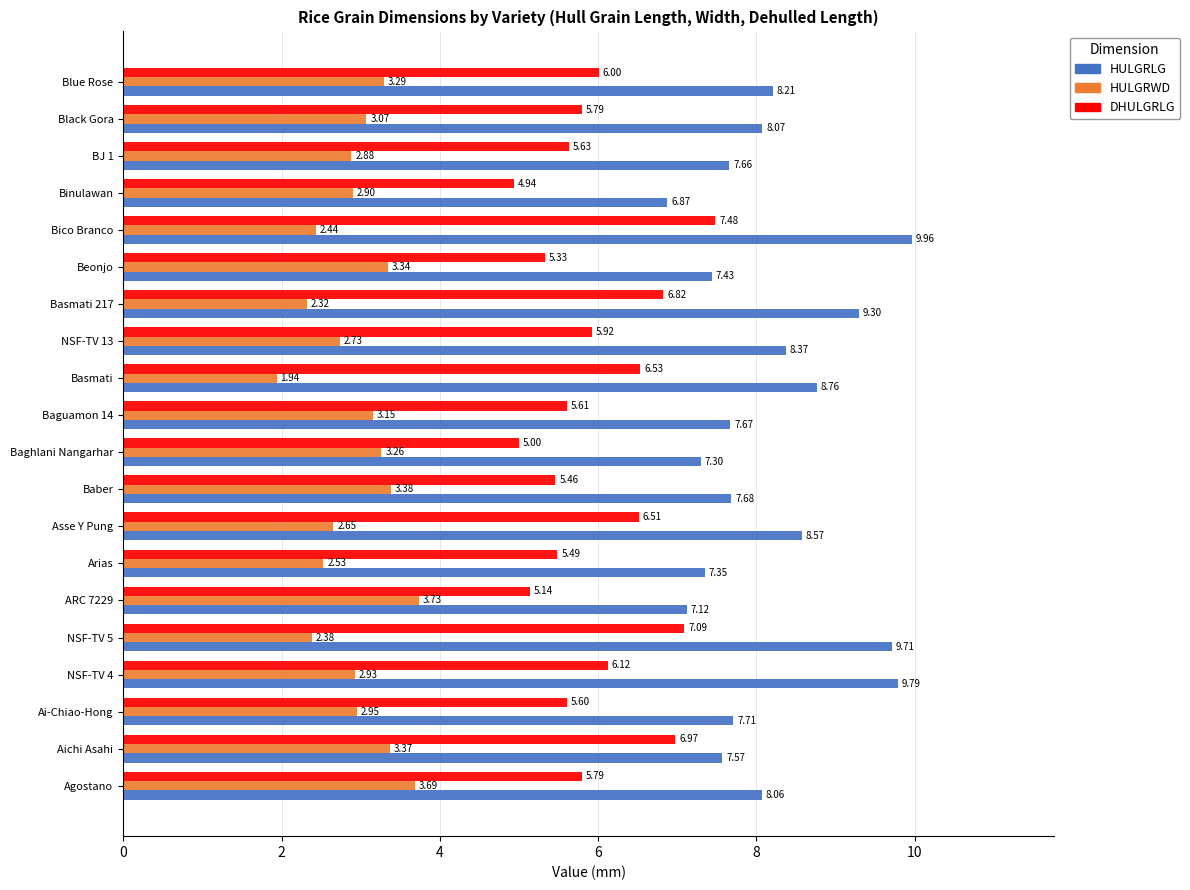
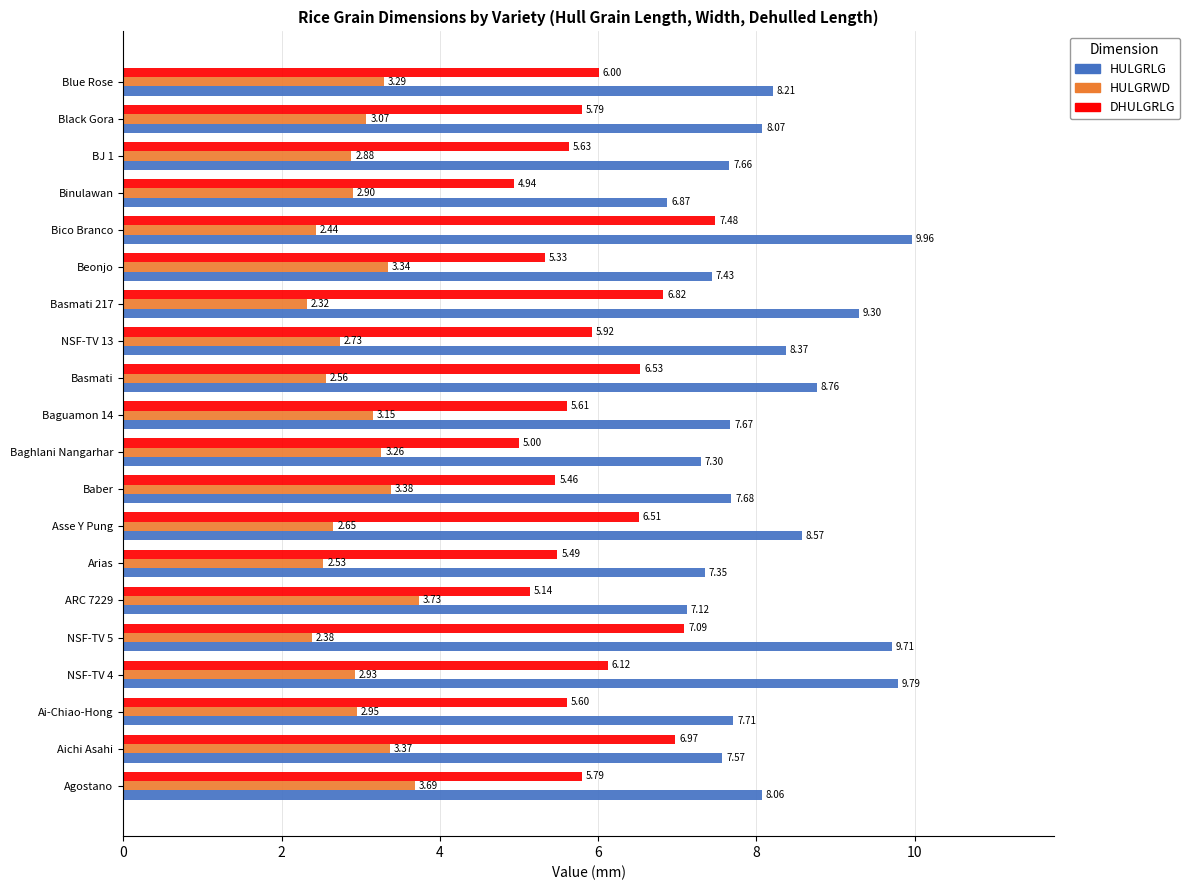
HULGRWD, Basmati: 1.94 -> 2.56
